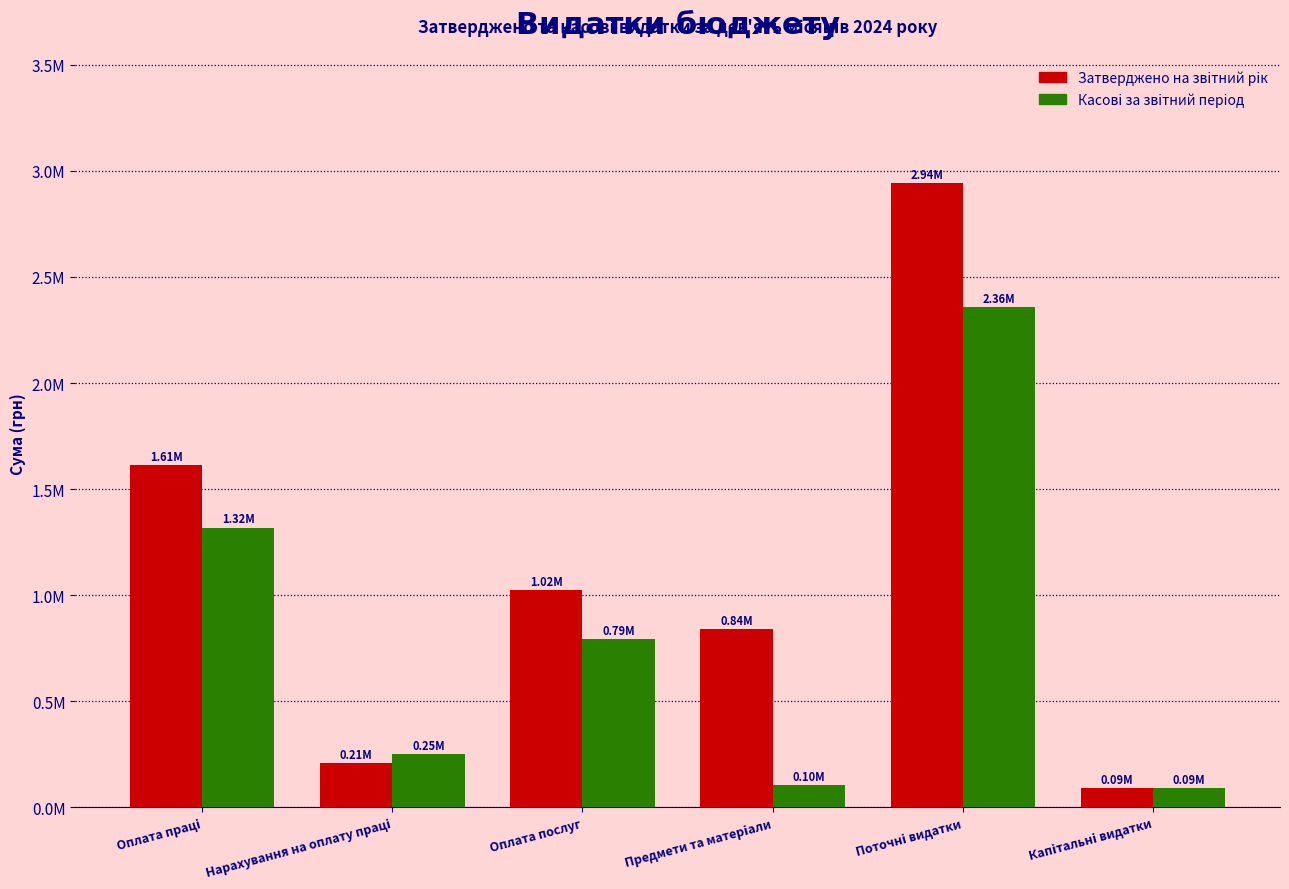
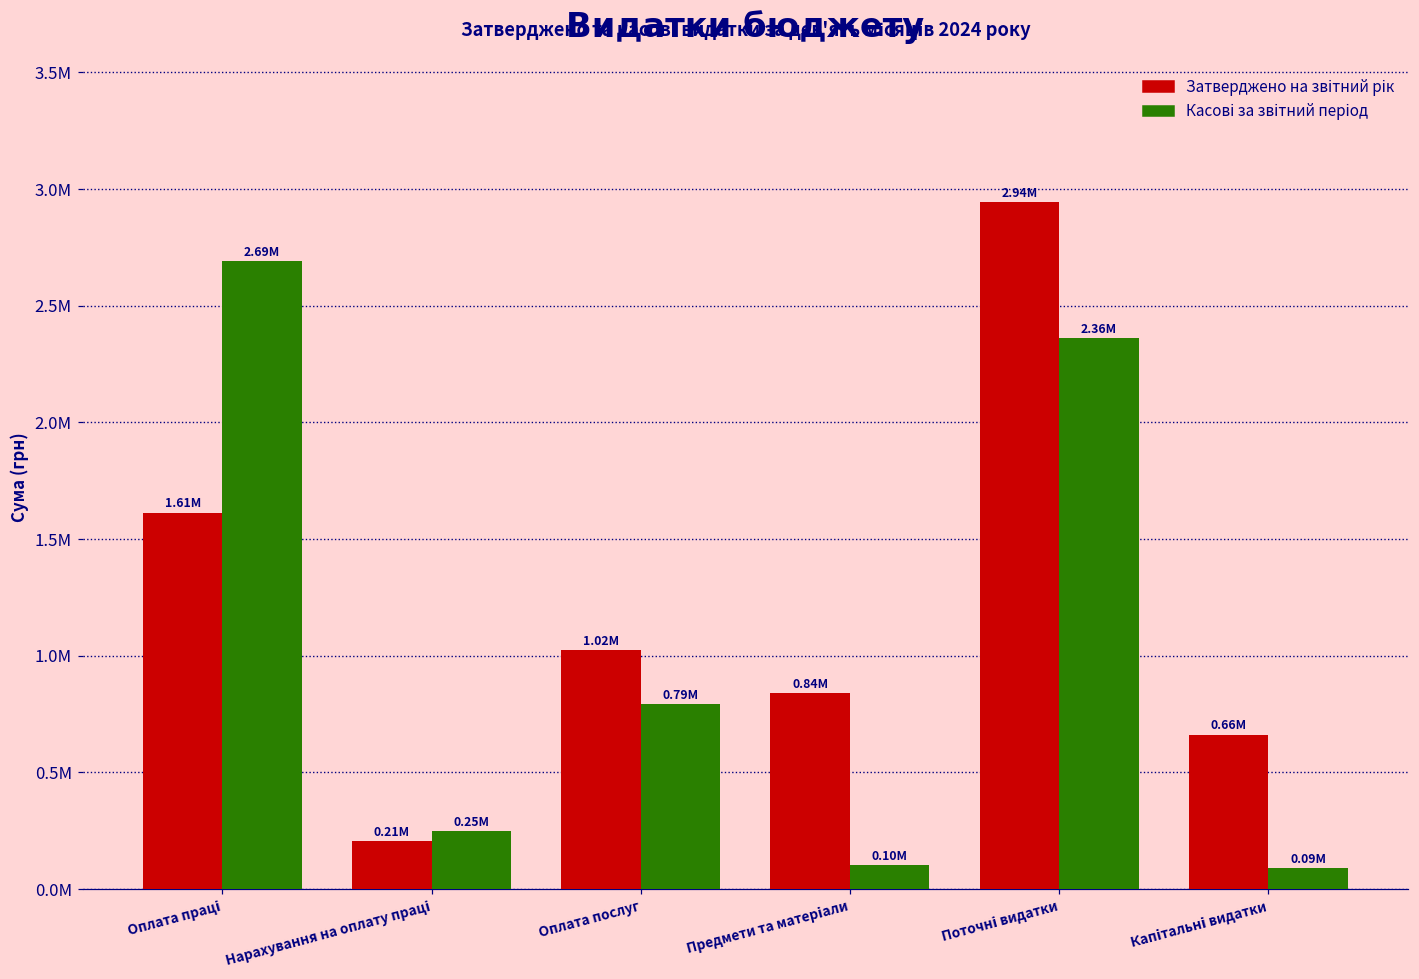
Касові за звітний період, Оплата праці: 1.32M -> 2.69M
Затверджено на звітний рік, Капітальні видатки: 0.09M -> 0.66M
